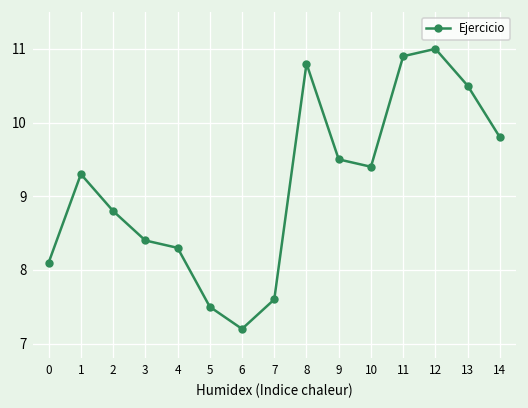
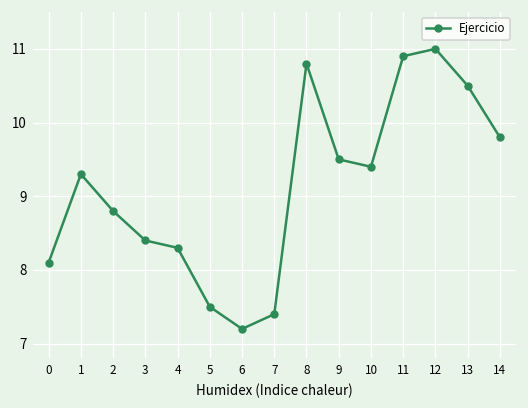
7: 7.6 -> 7.4
